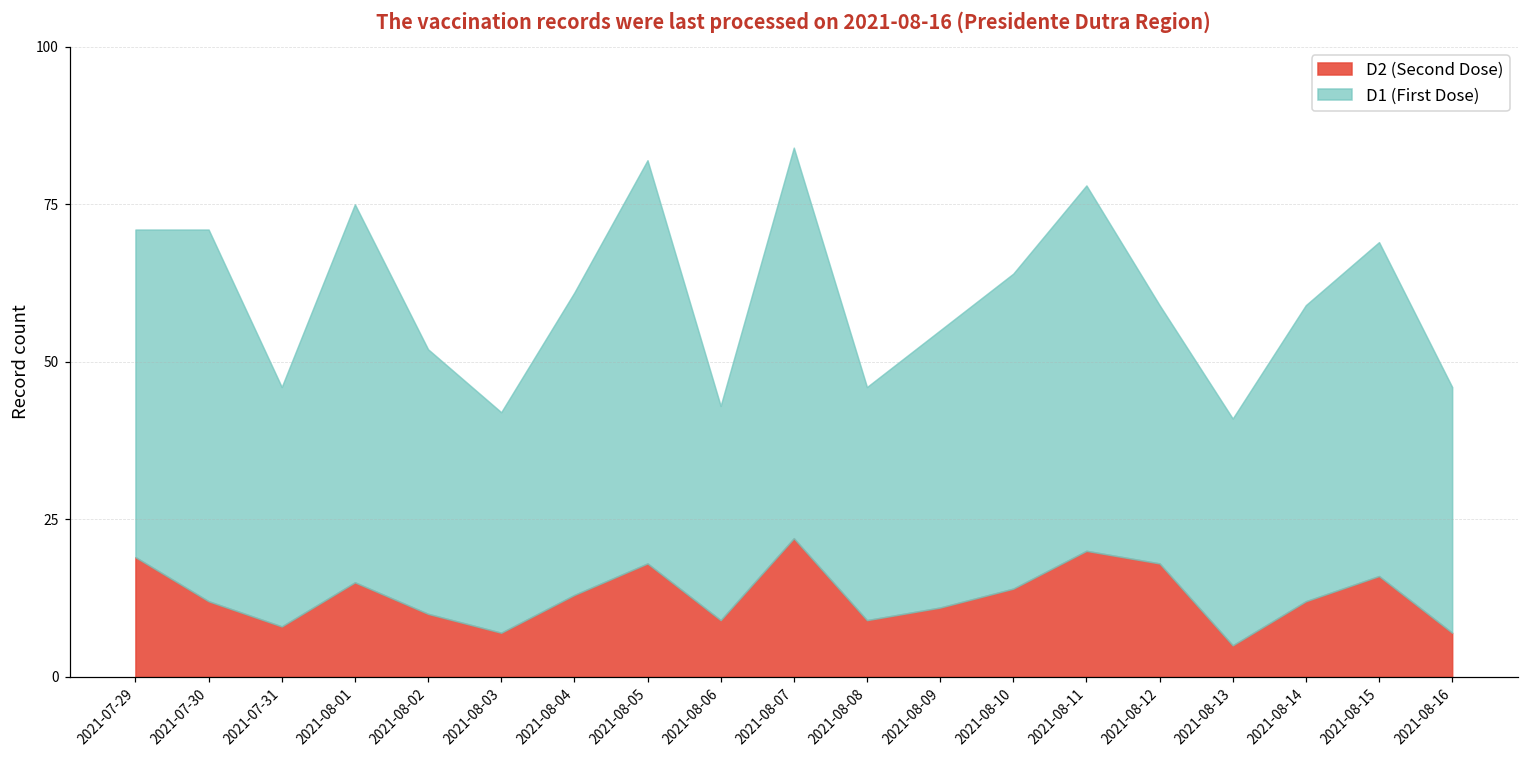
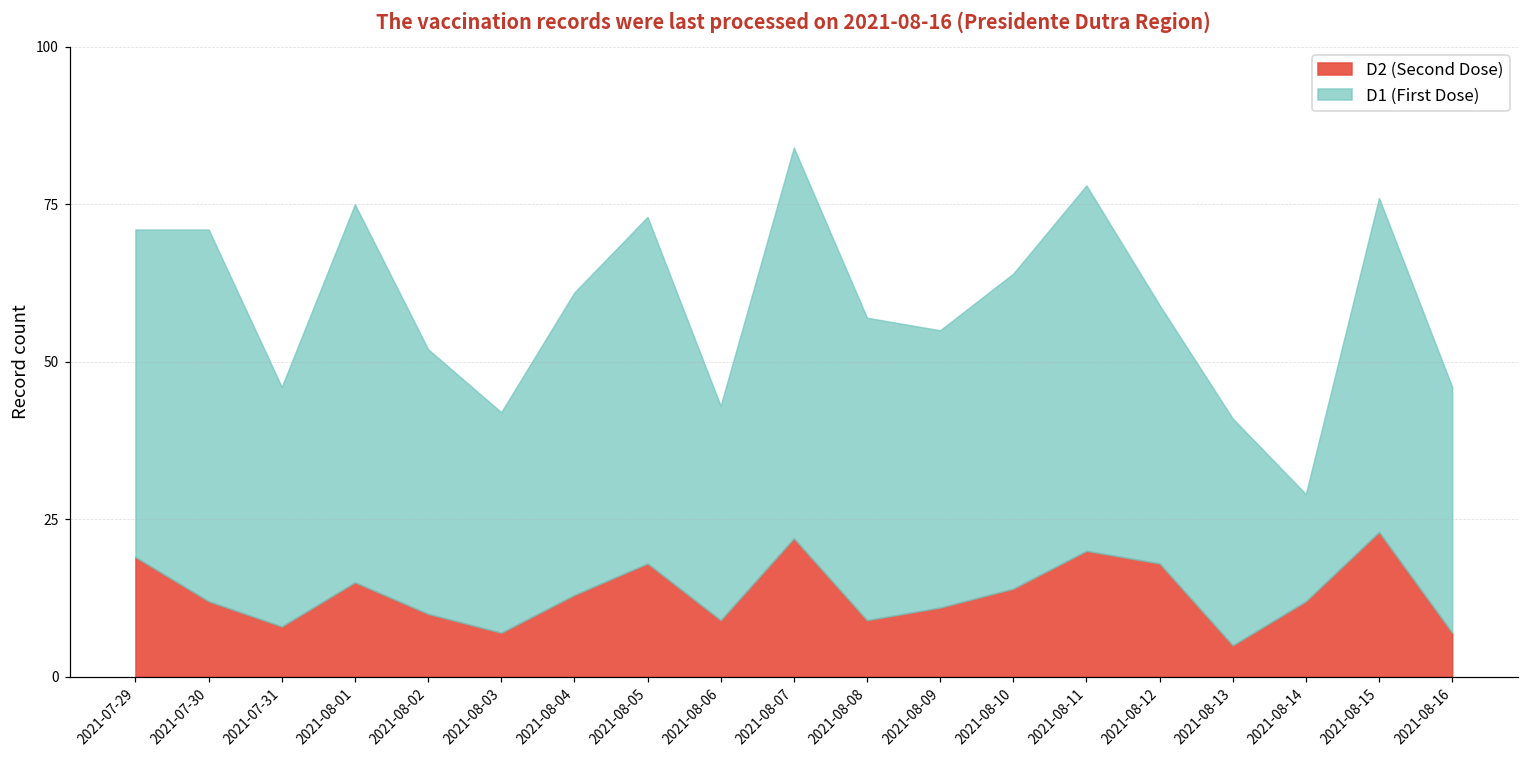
D1 (First Dose), 2021-08-05: 64 -> 55
D1 (First Dose), 2021-08-08: 37 -> 48
D1 (First Dose), 2021-08-14: 47 -> 17
D2 (Second Dose), 2021-08-15: 16 -> 23
